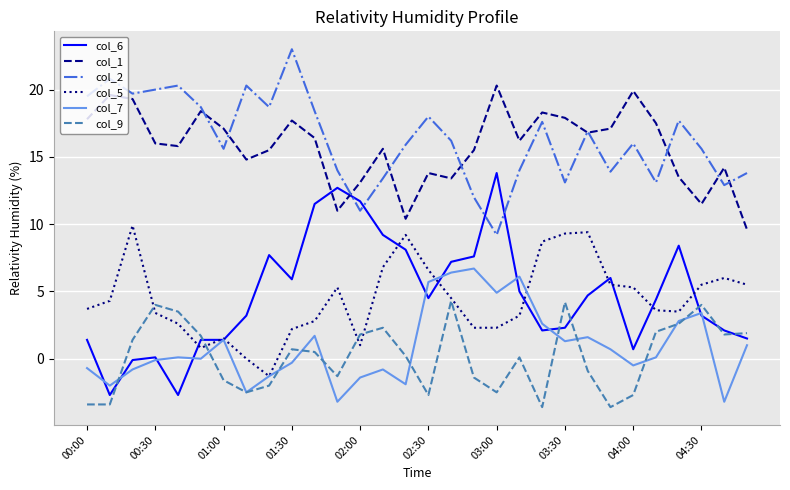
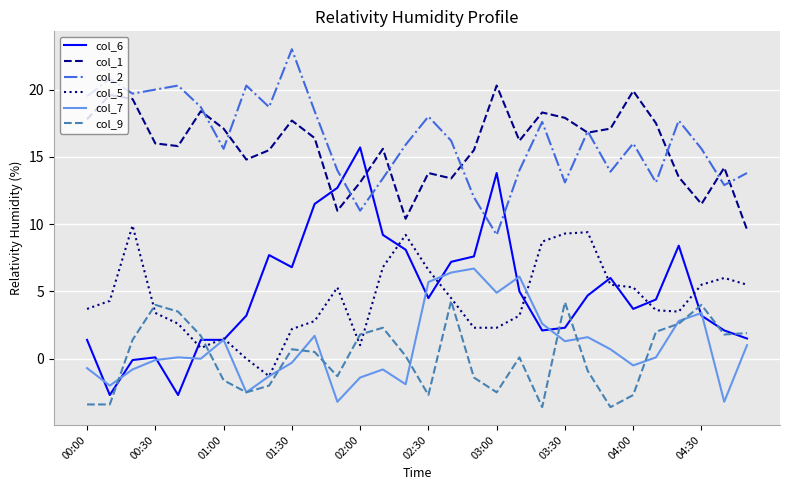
col_6, 01:30: 5.9 -> 6.8
col_6, 02:00: 11.7 -> 15.7
col_6, 04:00: 0.7 -> 3.7
